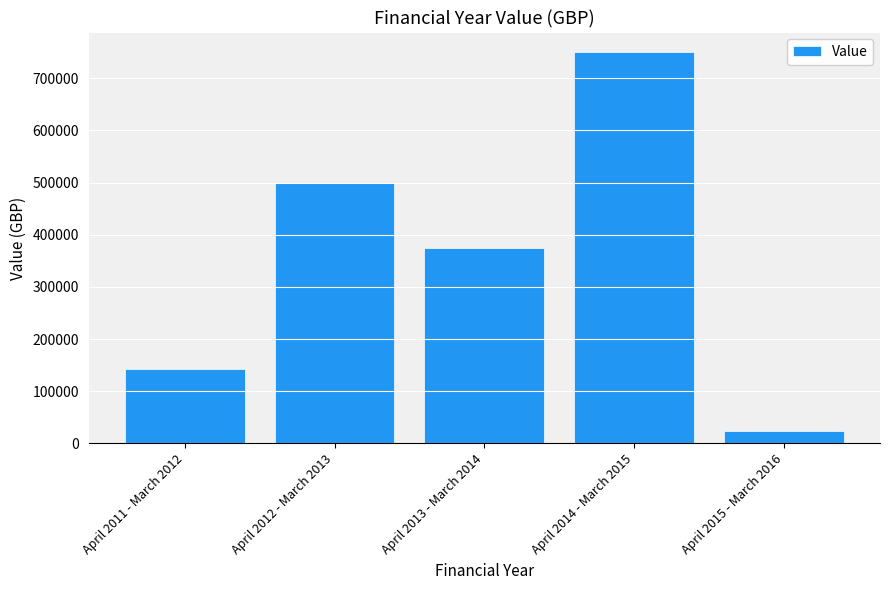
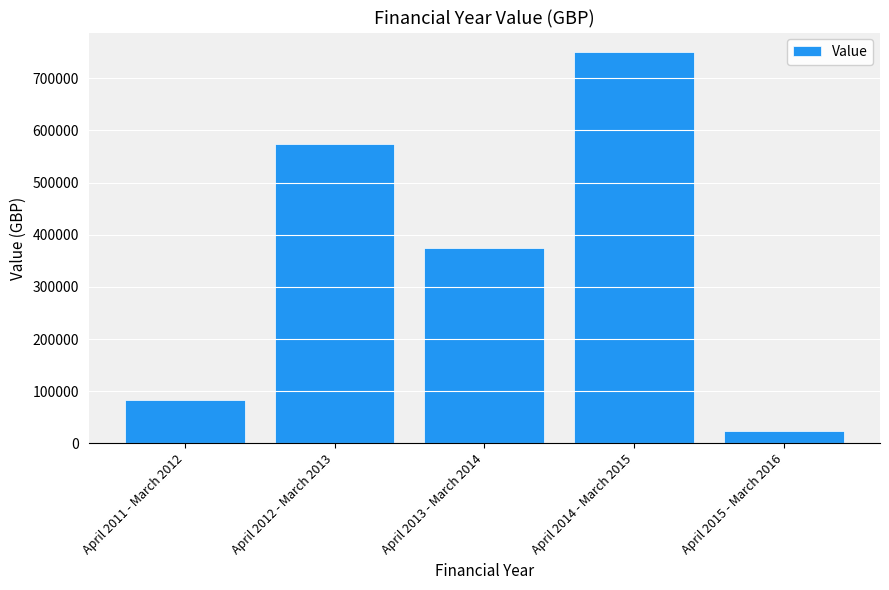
April 2011 - March 2012: 140000 -> 80000
April 2012 - March 2013: 500000 -> 570000
